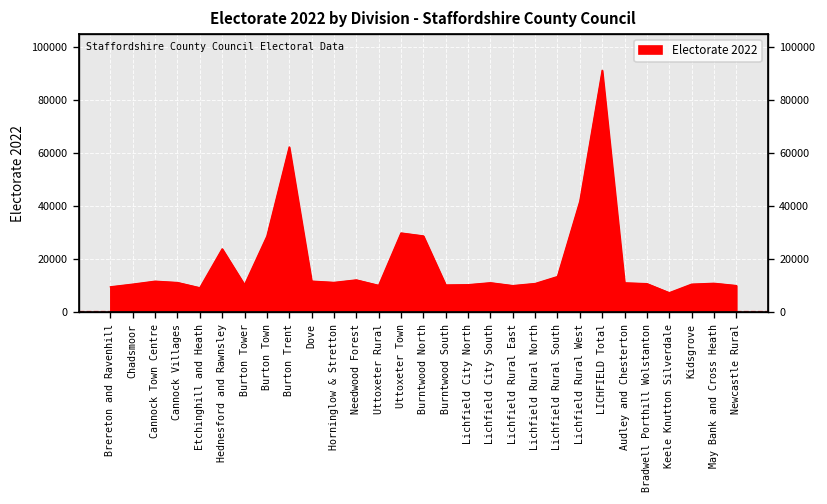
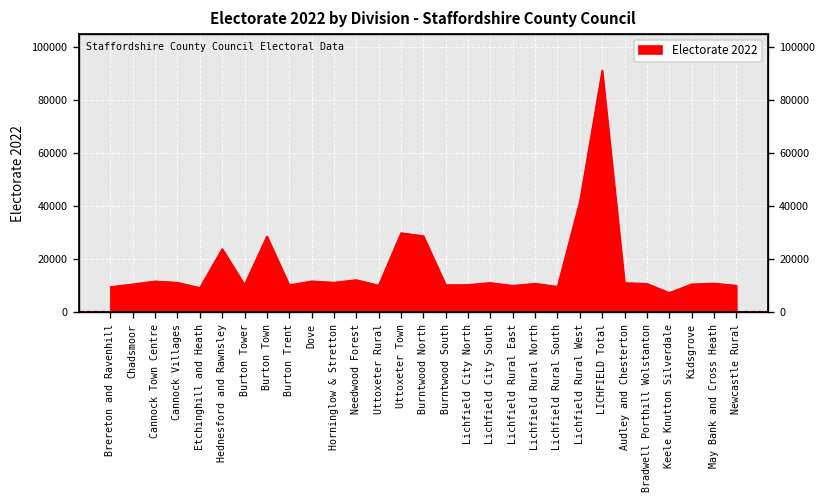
Burton Trent: 62000 -> 10000
Lichfield Rural South: 13000 -> 10000
